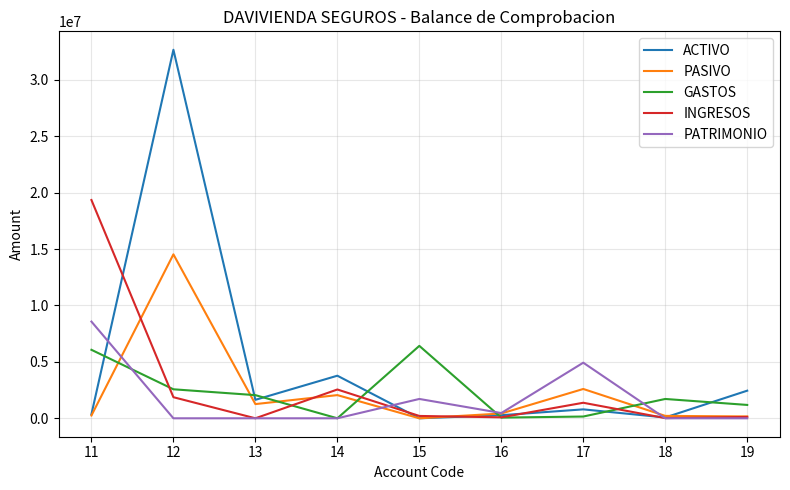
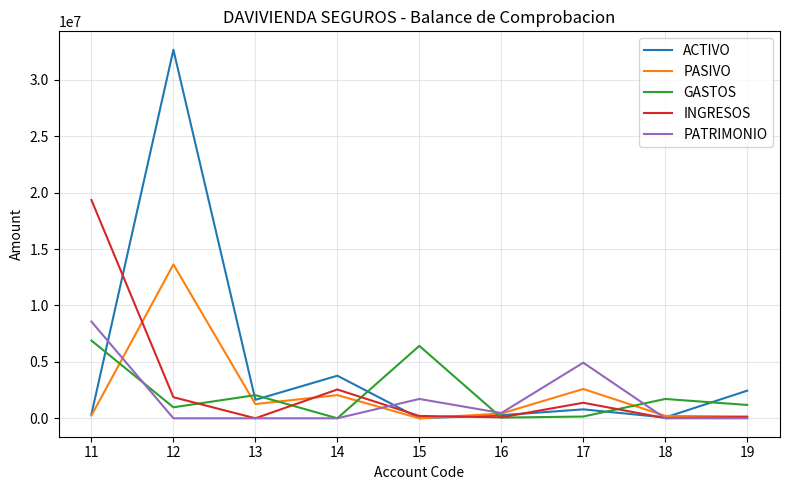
GASTOS, 11: 6100000 -> 6900000
PASIVO, 12: 14500000 -> 13600000
GASTOS, 12: 2600000 -> 1000000
